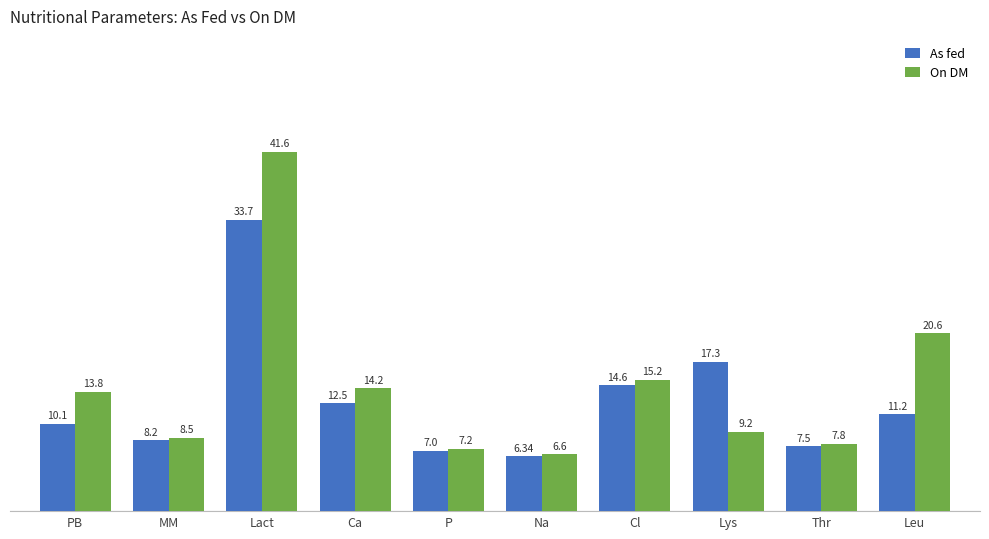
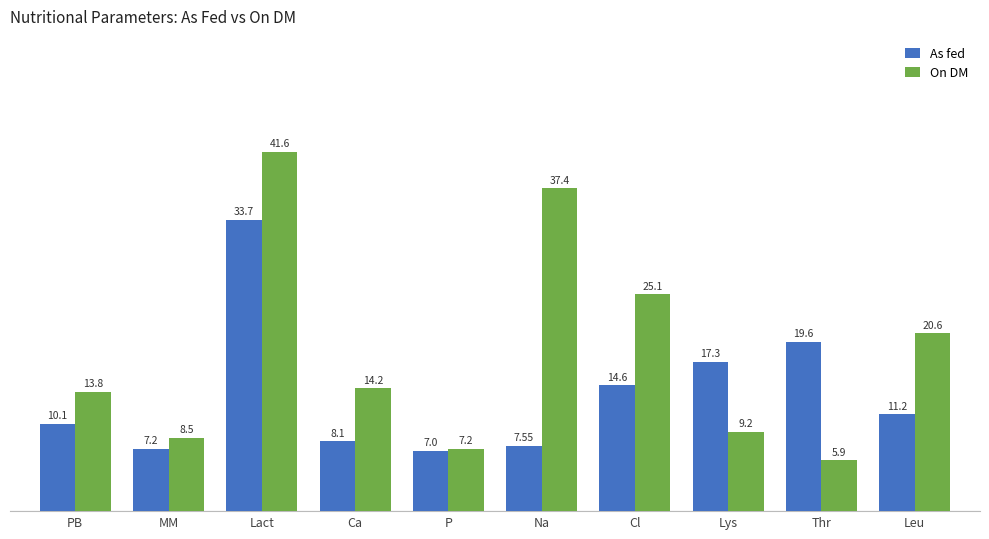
As fed, MM: 8.2 -> 7.2
As fed, Ca: 12.5 -> 8.1
As fed, Na: 6.34 -> 7.55
On DM, Na: 6.6 -> 37.4
On DM, Cl: 15.2 -> 25.1
As fed, Thr: 7.5 -> 19.6
On DM, Thr: 7.8 -> 5.9
